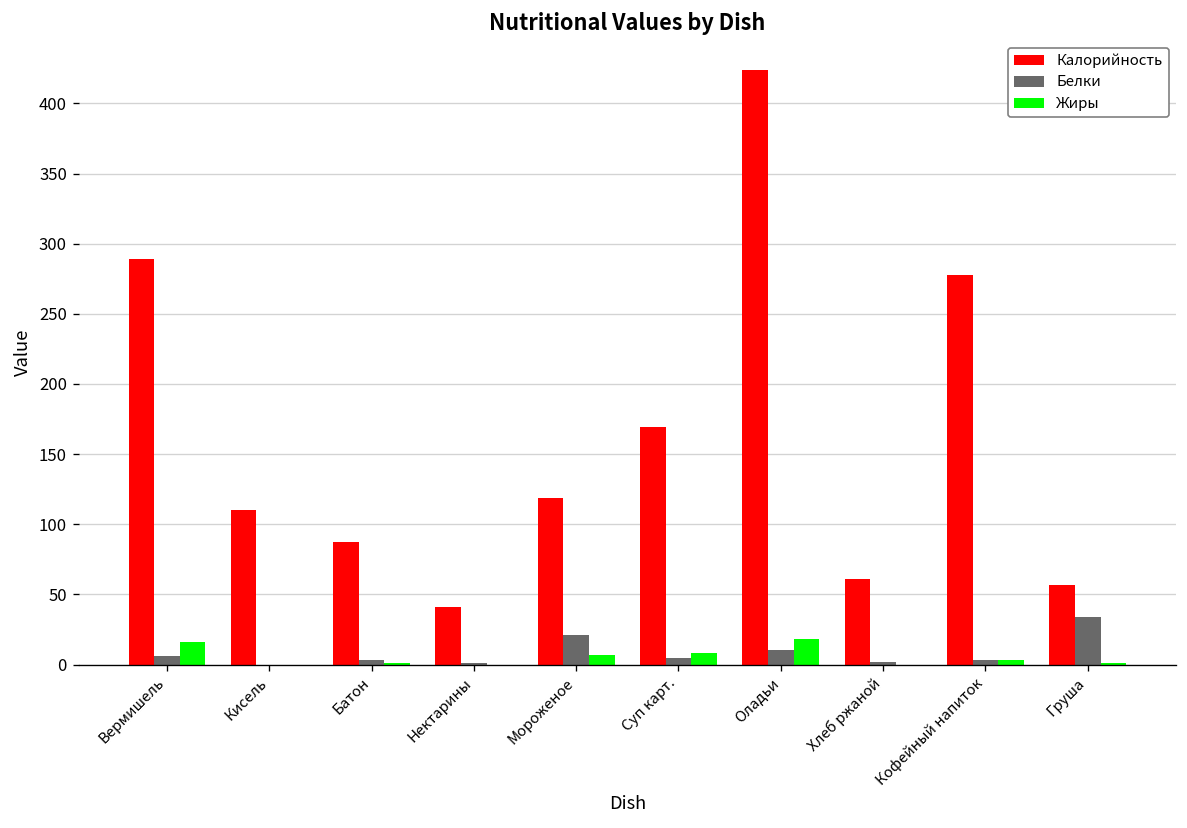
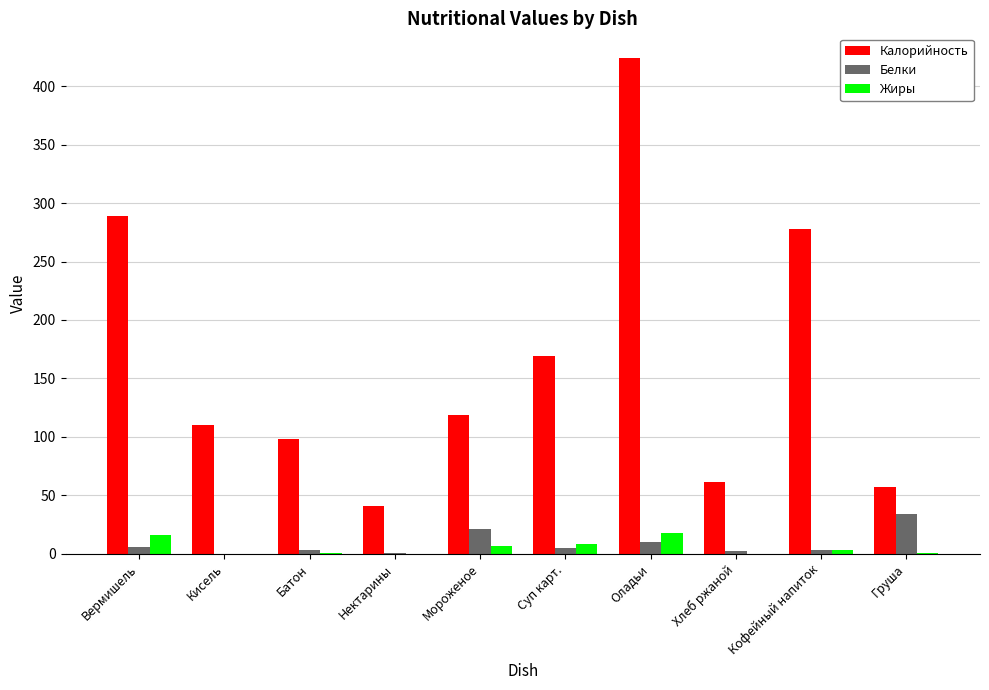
Калорийность, Батон: 87 -> 98
